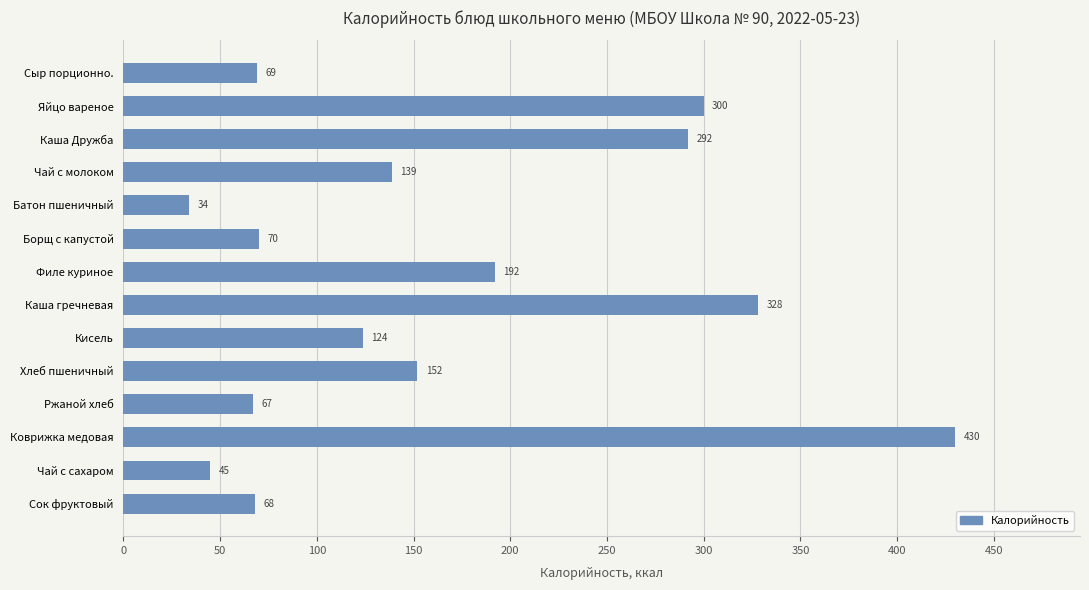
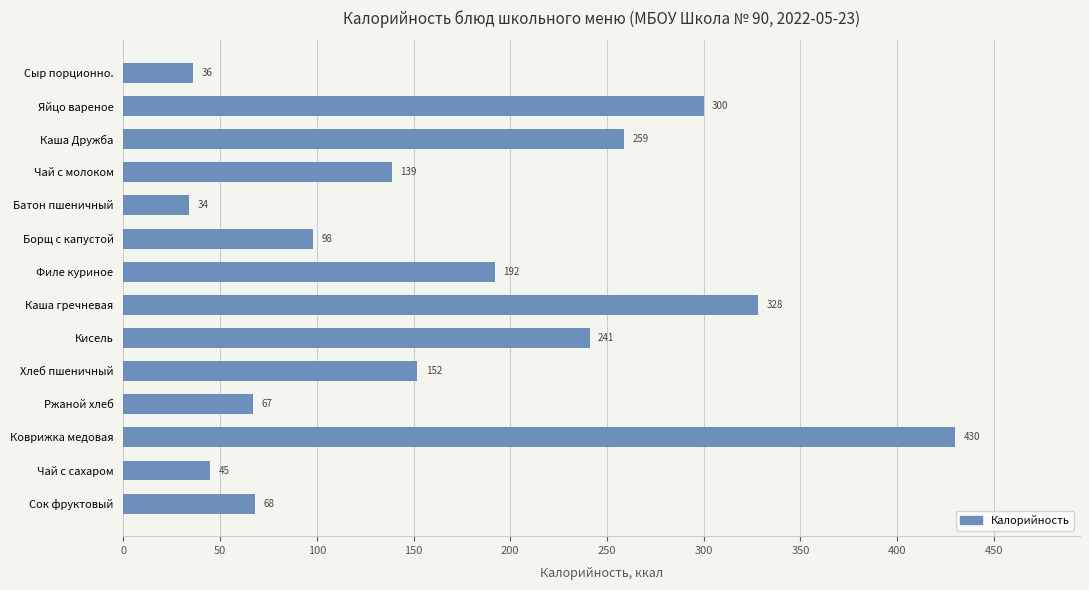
Сыр порционно.: 69 -> 36
Каша Дружба: 292 -> 259
Борщ с капустой: 70 -> 98
Кисель: 124 -> 241
